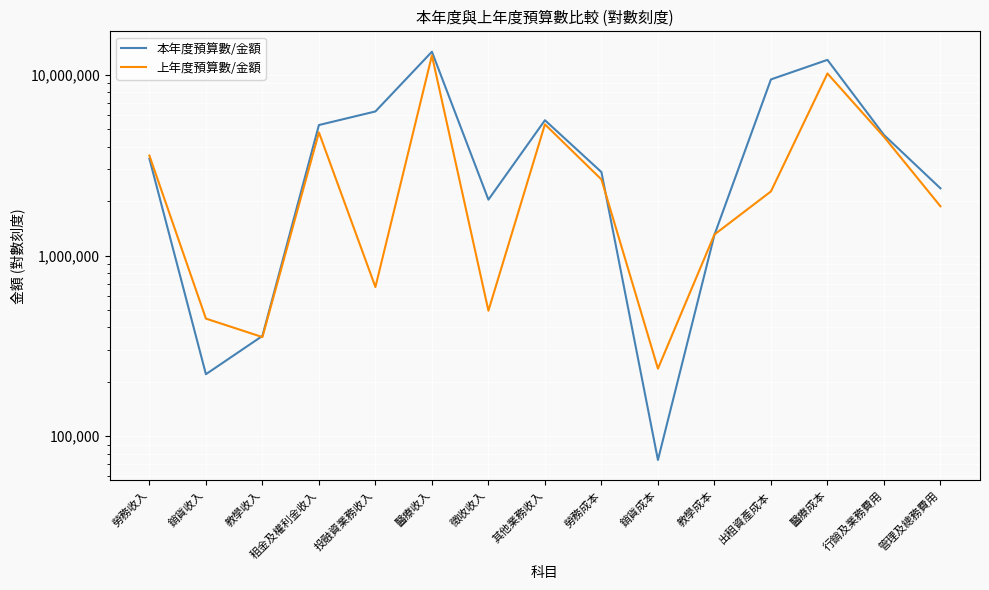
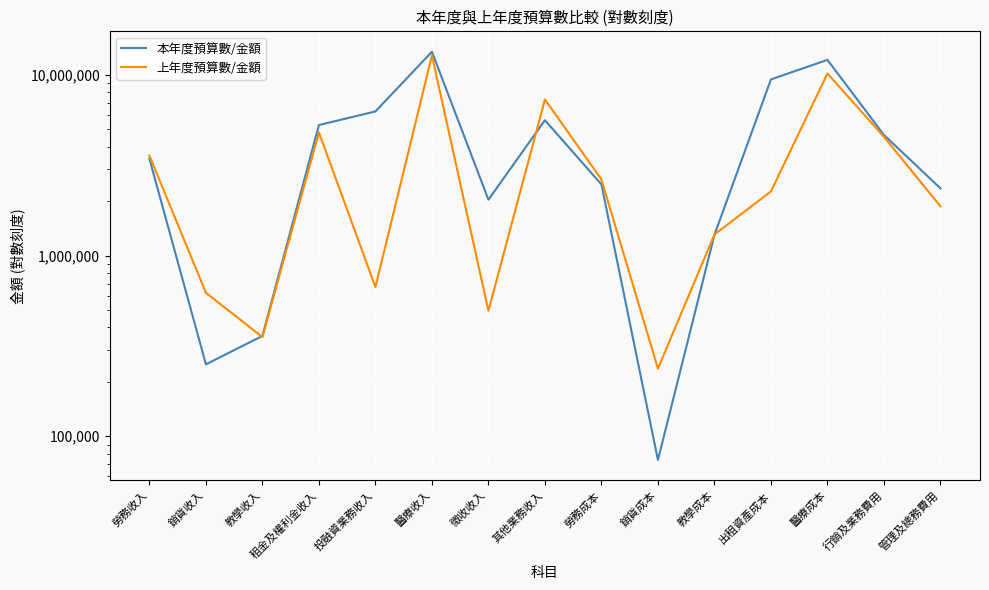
本年度預算數/金額, 銷貨收入: 220,000 -> 250,000
上年度預算數/金額, 銷貨收入: 450,000 -> 620,000
上年度預算數/金額, 其他業務收入: 5,300,000 -> 7,300,000
本年度預算數/金額, 勞務成本: 2,900,000 -> 2,500,000
